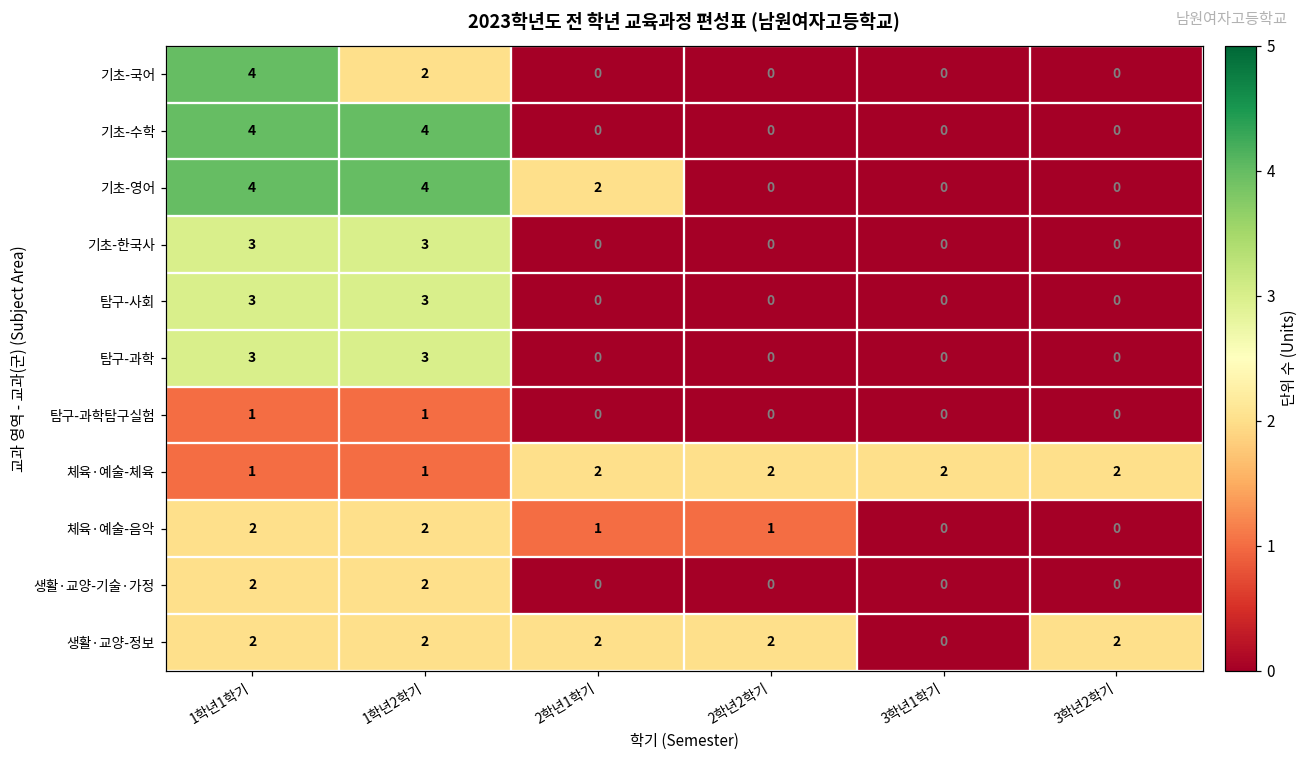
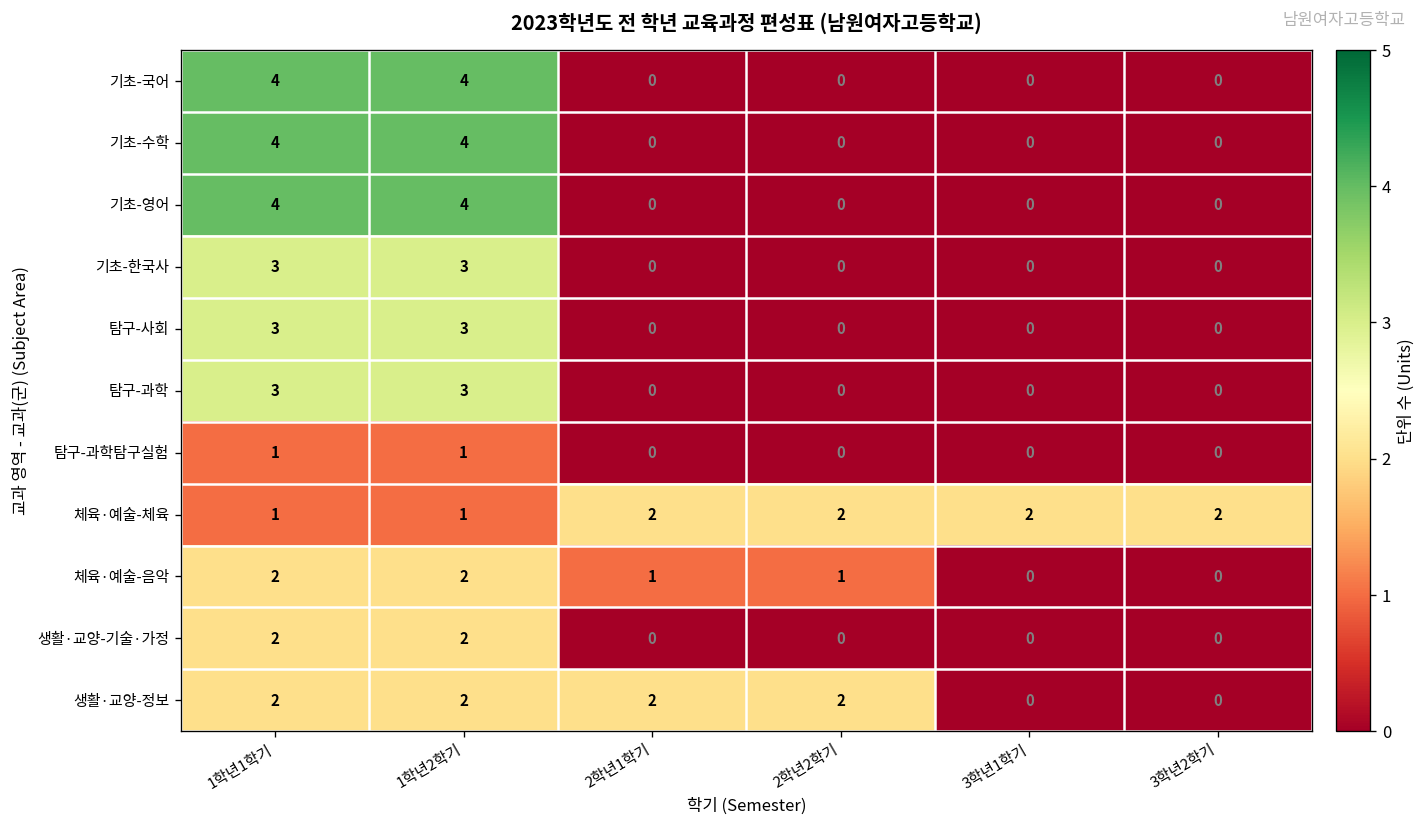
기초-국어, 1학년2학기: 2 -> 4
기초-영어, 2학년1학기: 2 -> 0
생활·교양-정보, 3학년2학기: 2 -> 0
